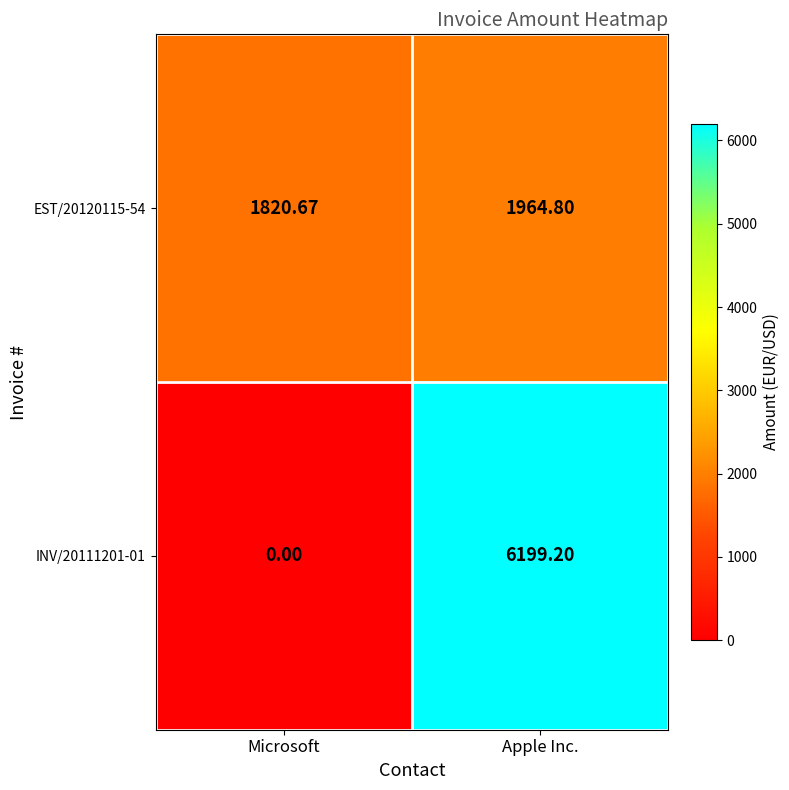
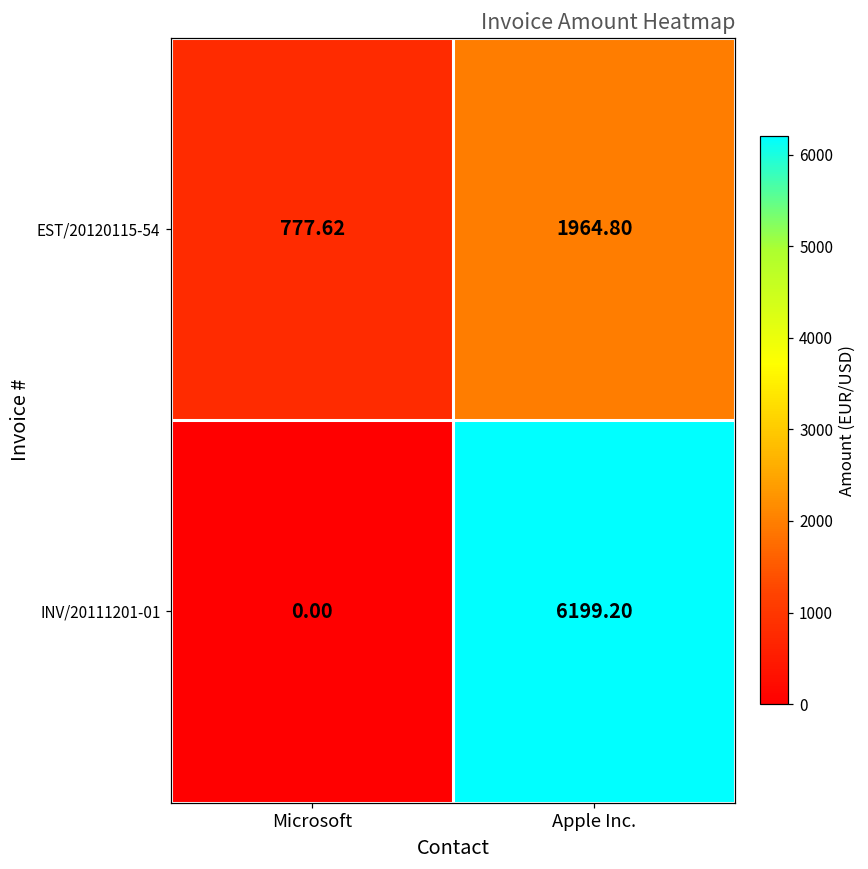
EST/20120115-54, Microsoft: 1820.67 -> 777.62
